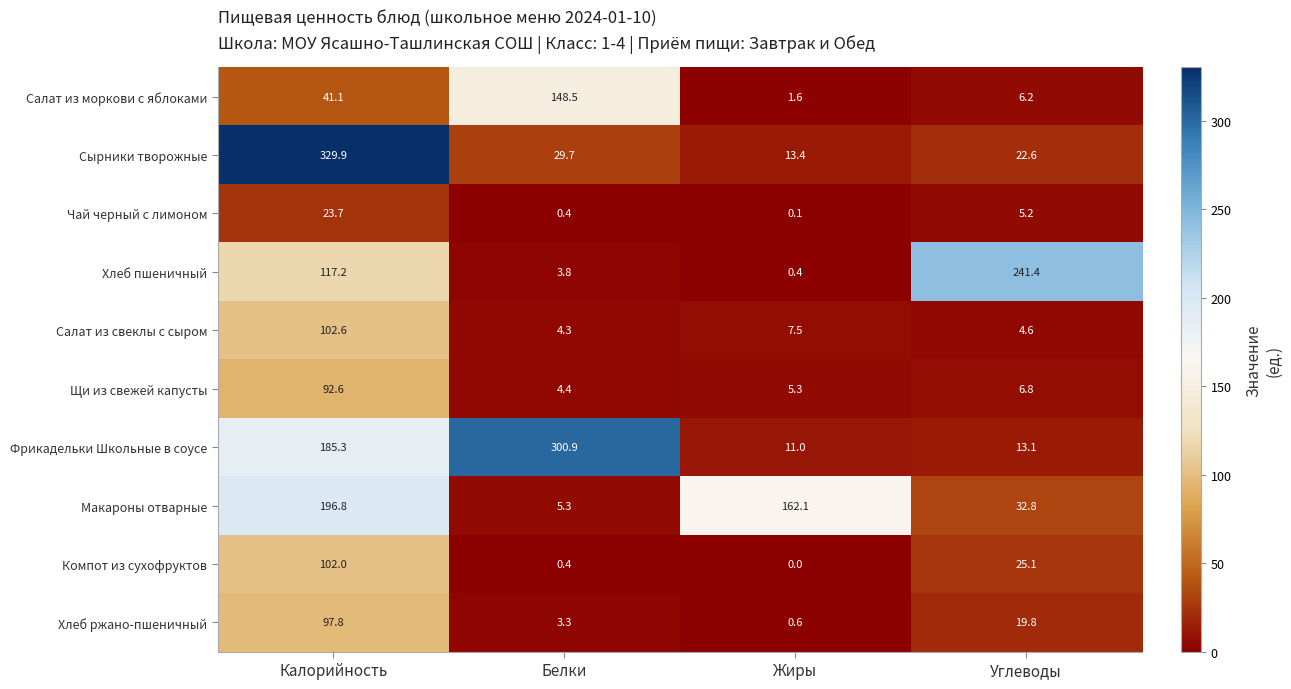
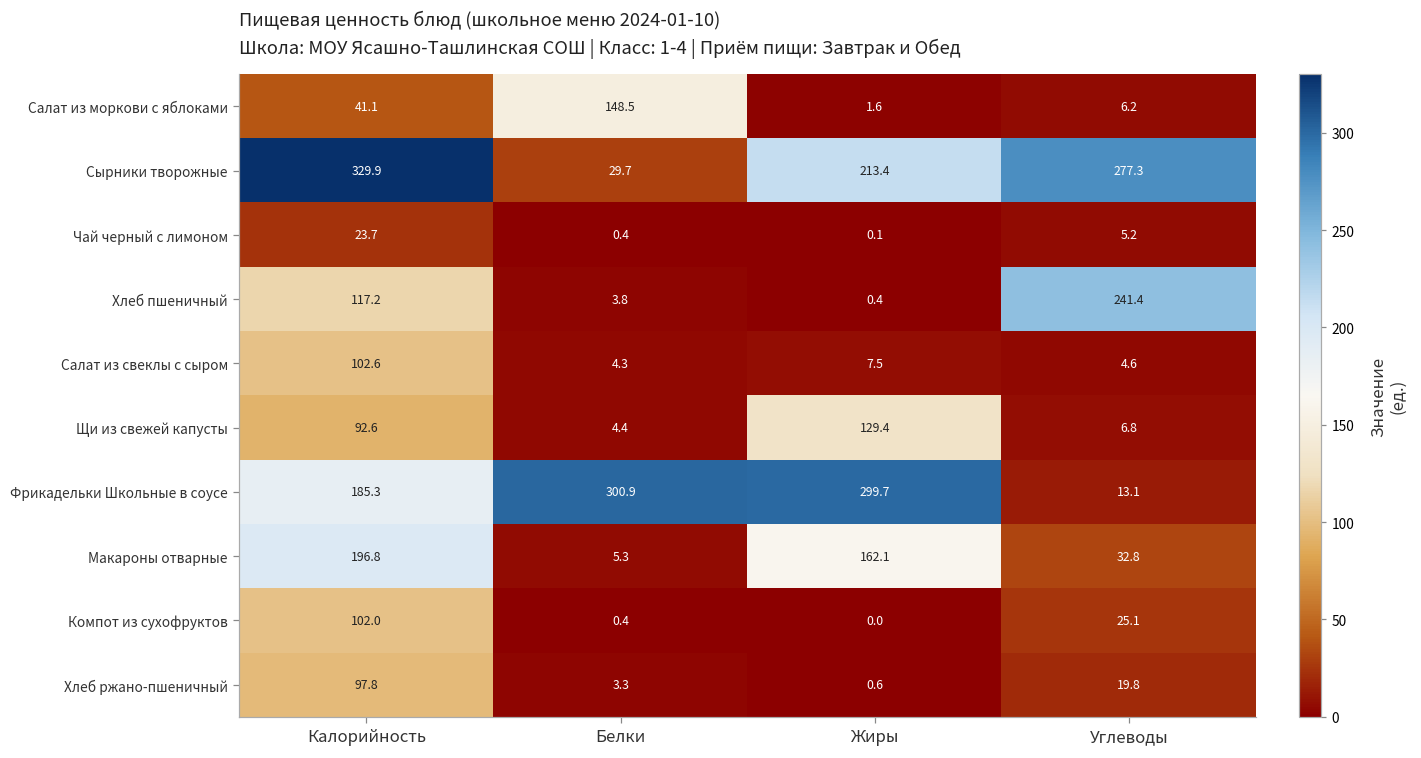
Сырники творожные, Жиры: 13.4 -> 213.4
Сырники творожные, Углеводы: 22.6 -> 277.3
Щи из свежей капусты, Жиры: 5.3 -> 129.4
Фрикадельки Школьные в соусе, Жиры: 11.0 -> 299.7
